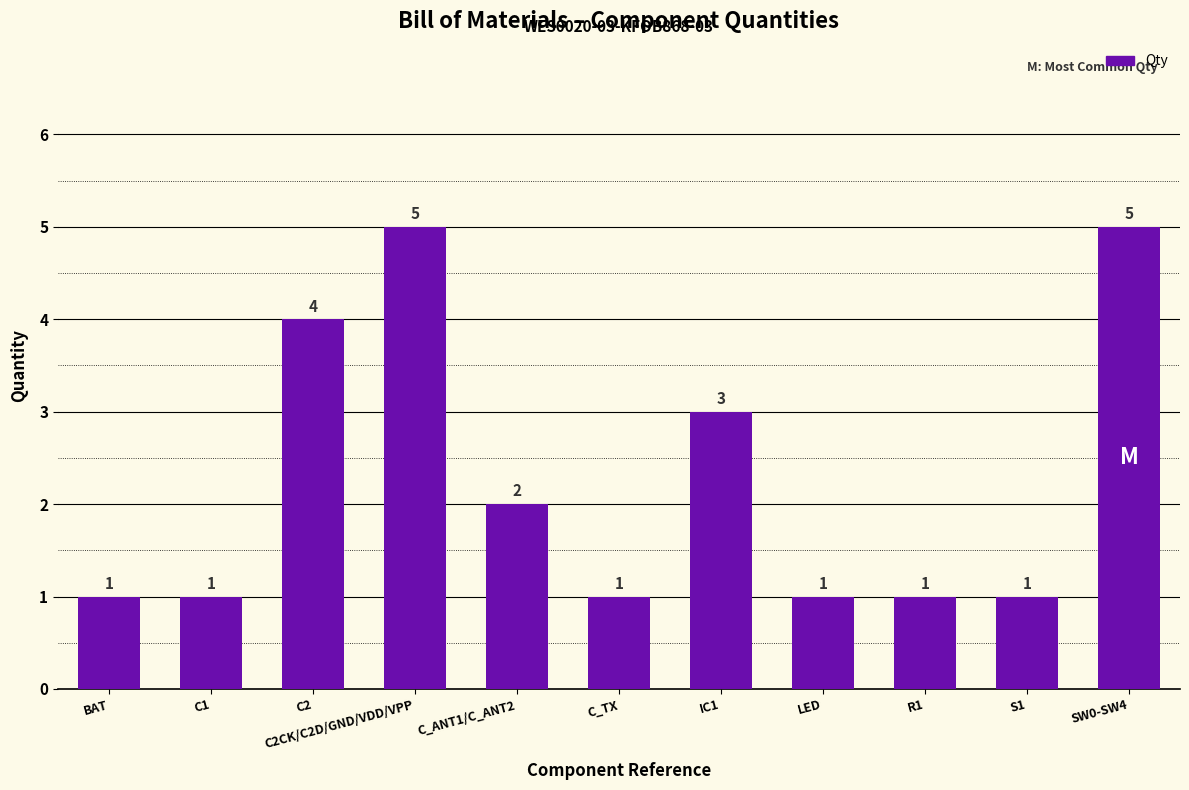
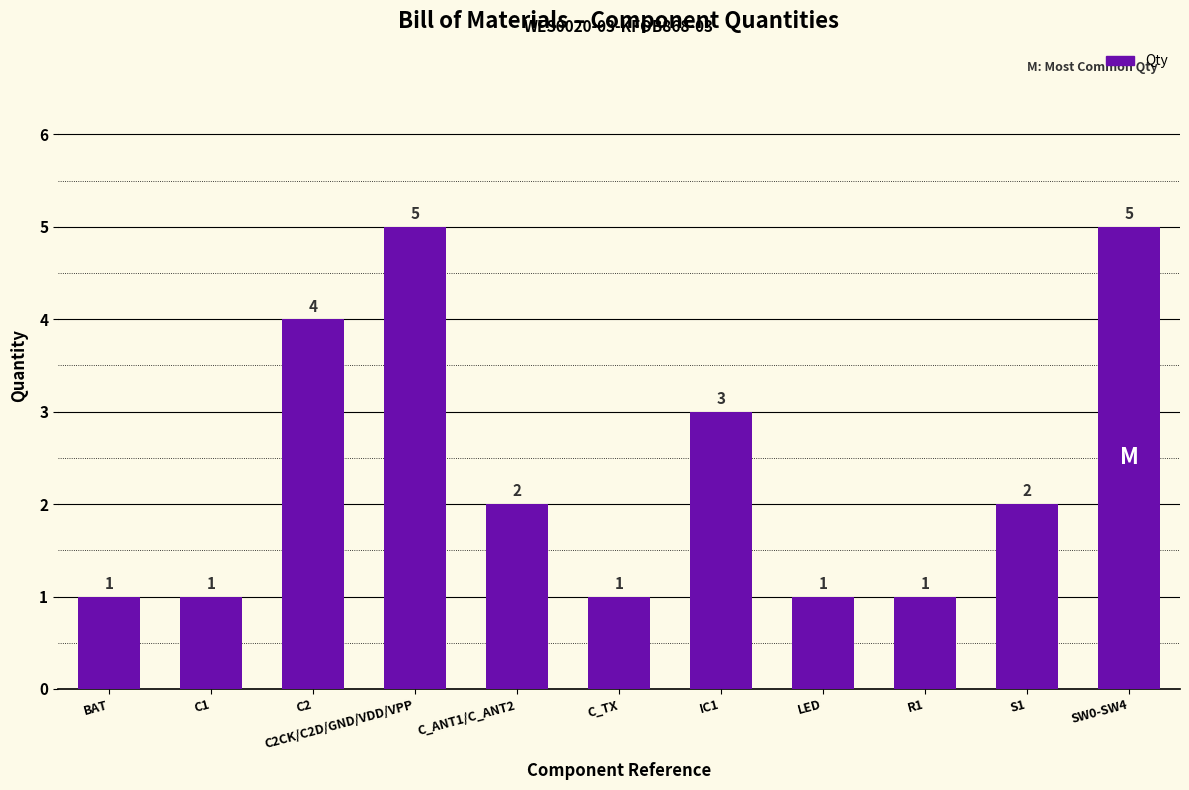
S1: 1 -> 2
